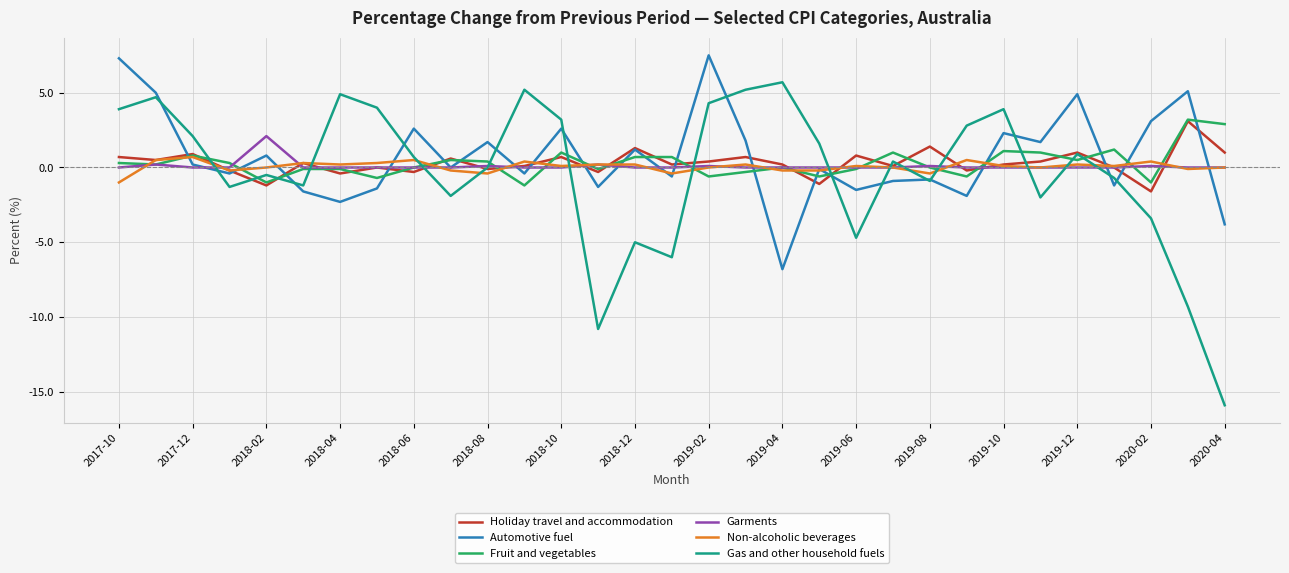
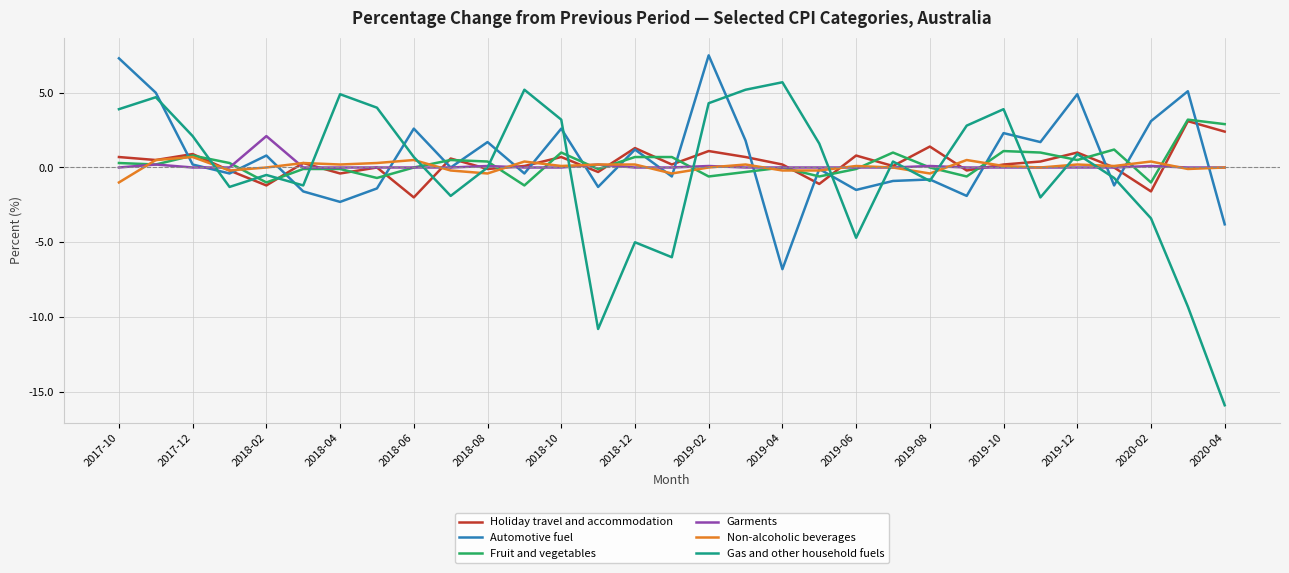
Holiday travel and accommodation, 2018-06: -0.3 -> -2.0
Holiday travel and accommodation, 2019-02: 0.4 -> 1.1
Holiday travel and accommodation, 2020-04: 1.0 -> 2.4
